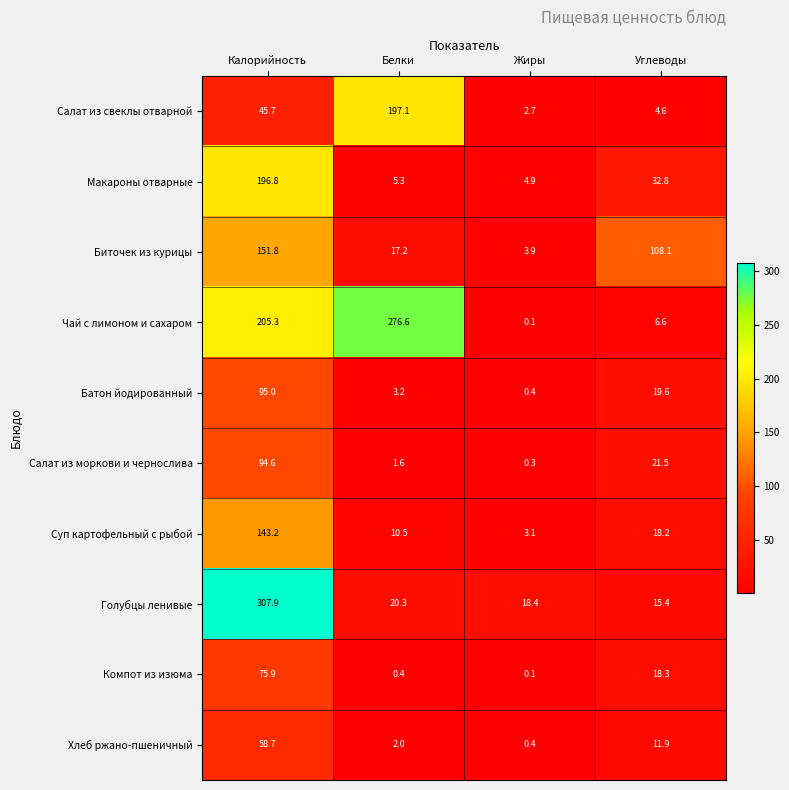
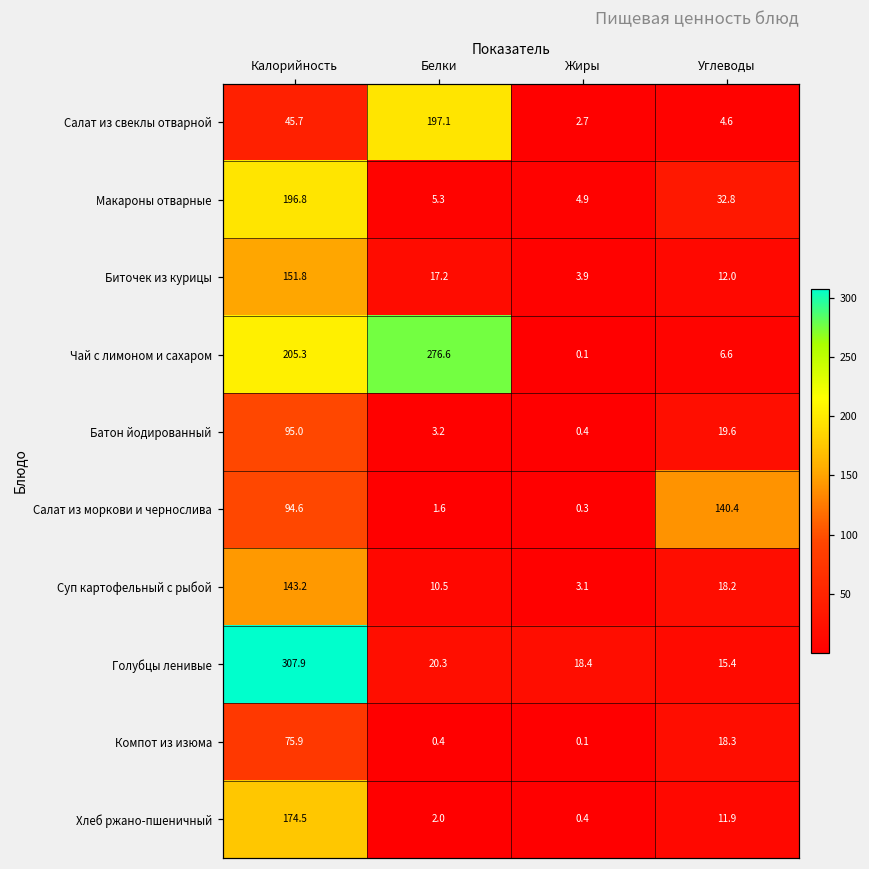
Биточек из курицы, Углеводы: 108.1 -> 12.0
Салат из моркови и чернослива, Углеводы: 21.5 -> 140.4
Хлеб ржано-пшеничный, Калорийность: 58.7 -> 174.5
